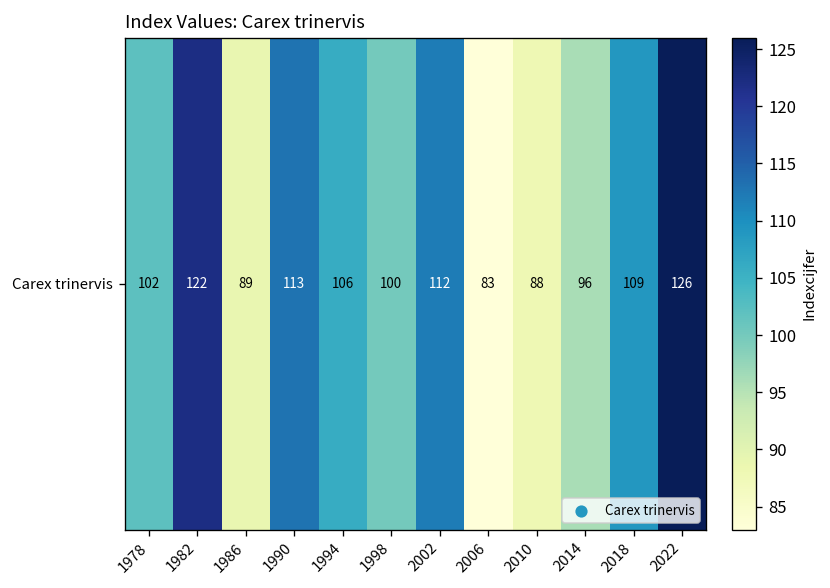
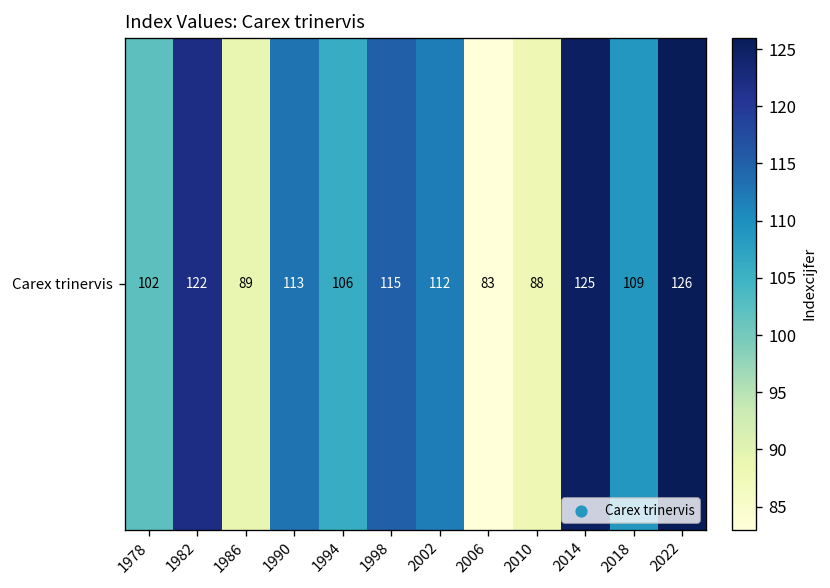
Carex trinervis, 1998: 100 -> 115
Carex trinervis, 2014: 96 -> 125
